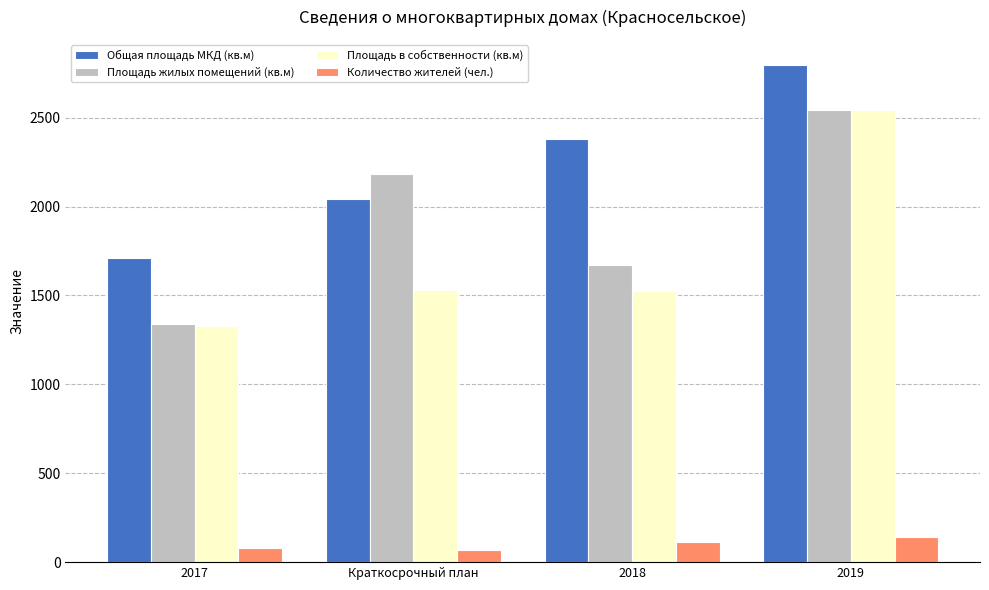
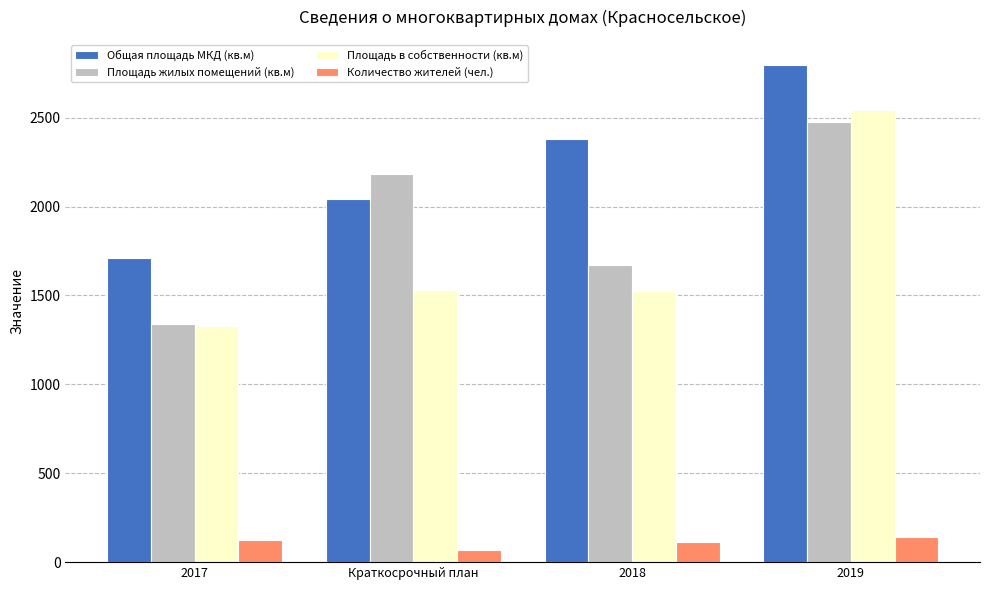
Количество жителей (чел.), 2017: 80 -> 130
Площадь жилых помещений (кв.м), 2019: 2540 -> 2480
